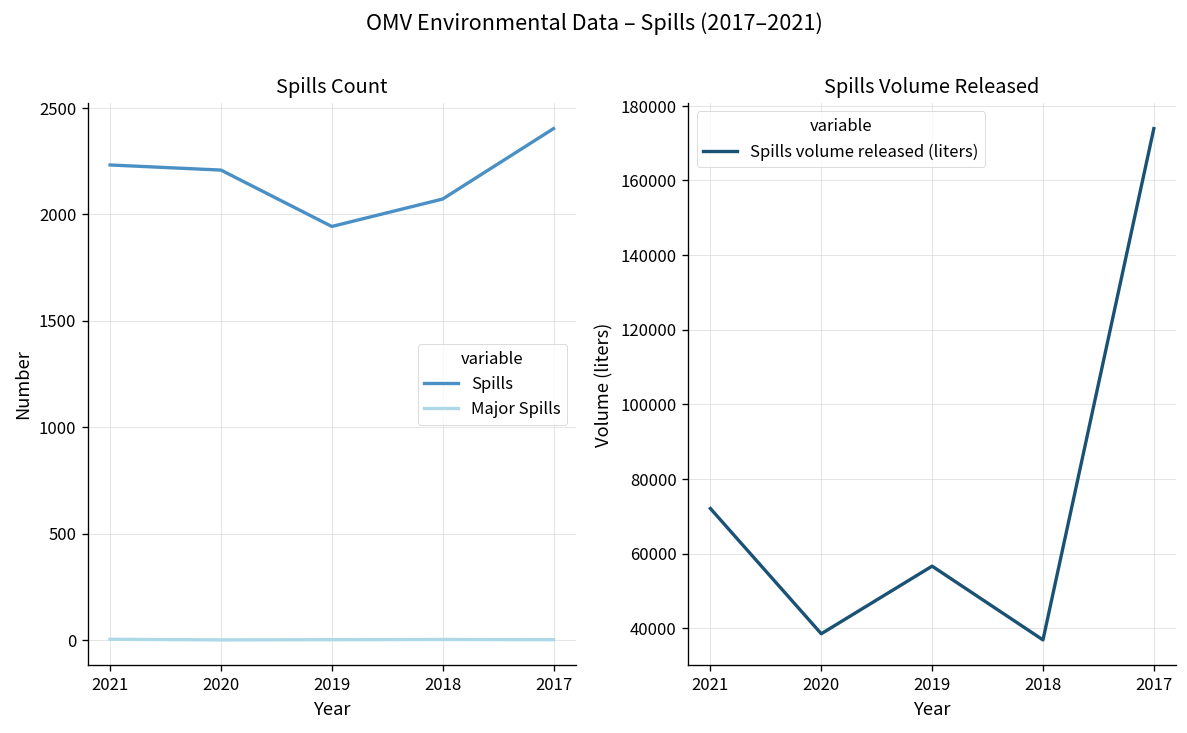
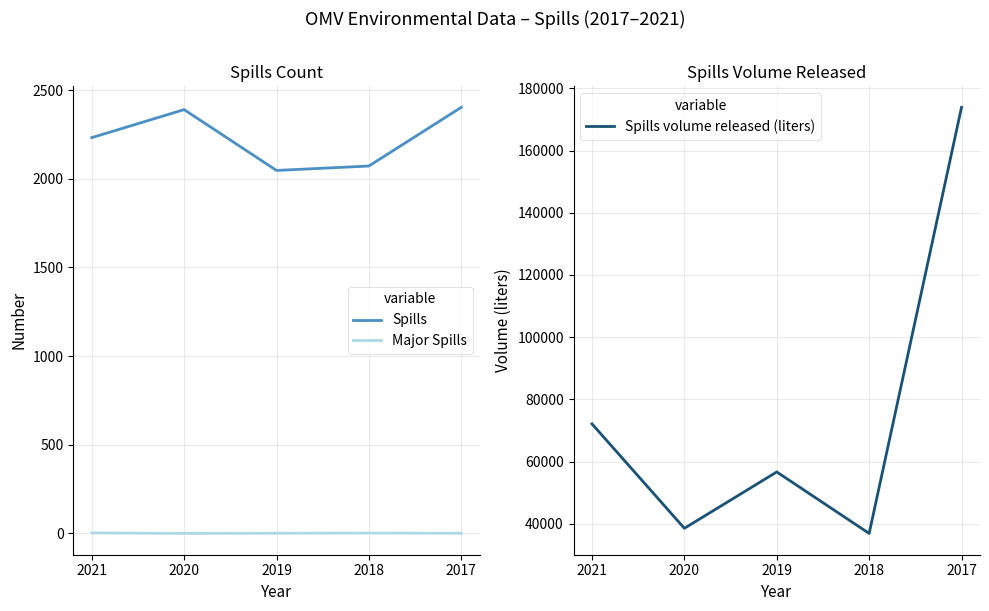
Spills Count, Spills, 2020: 2210 -> 2390
Spills Count, Spills, 2019: 1940 -> 2050
